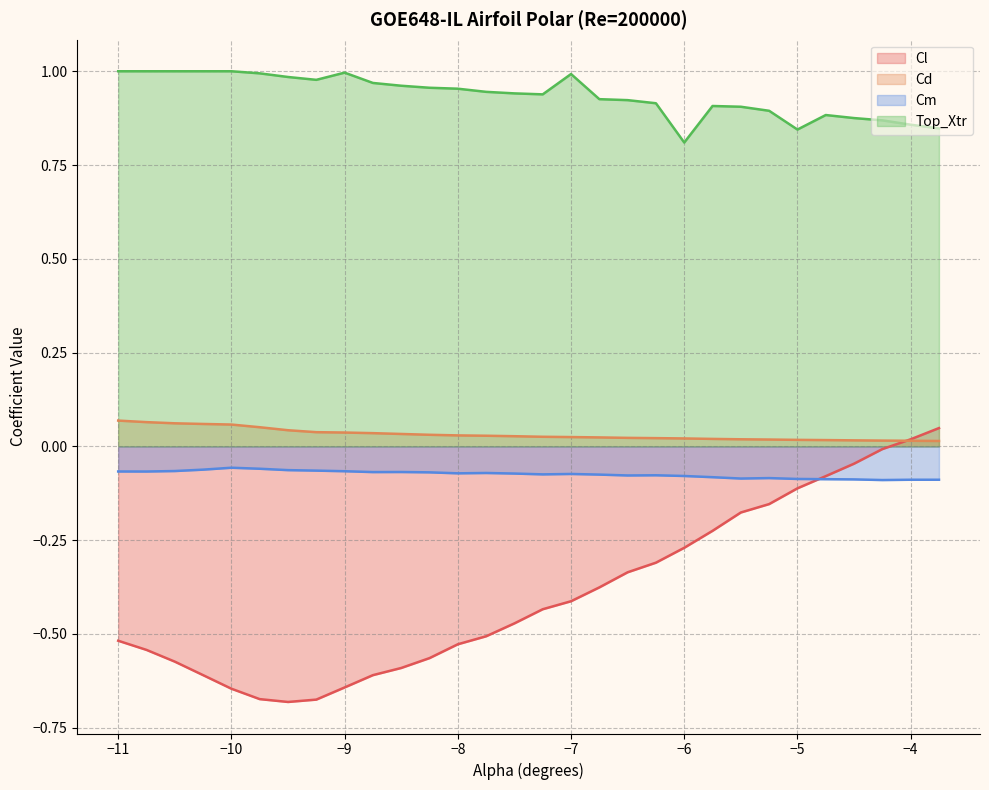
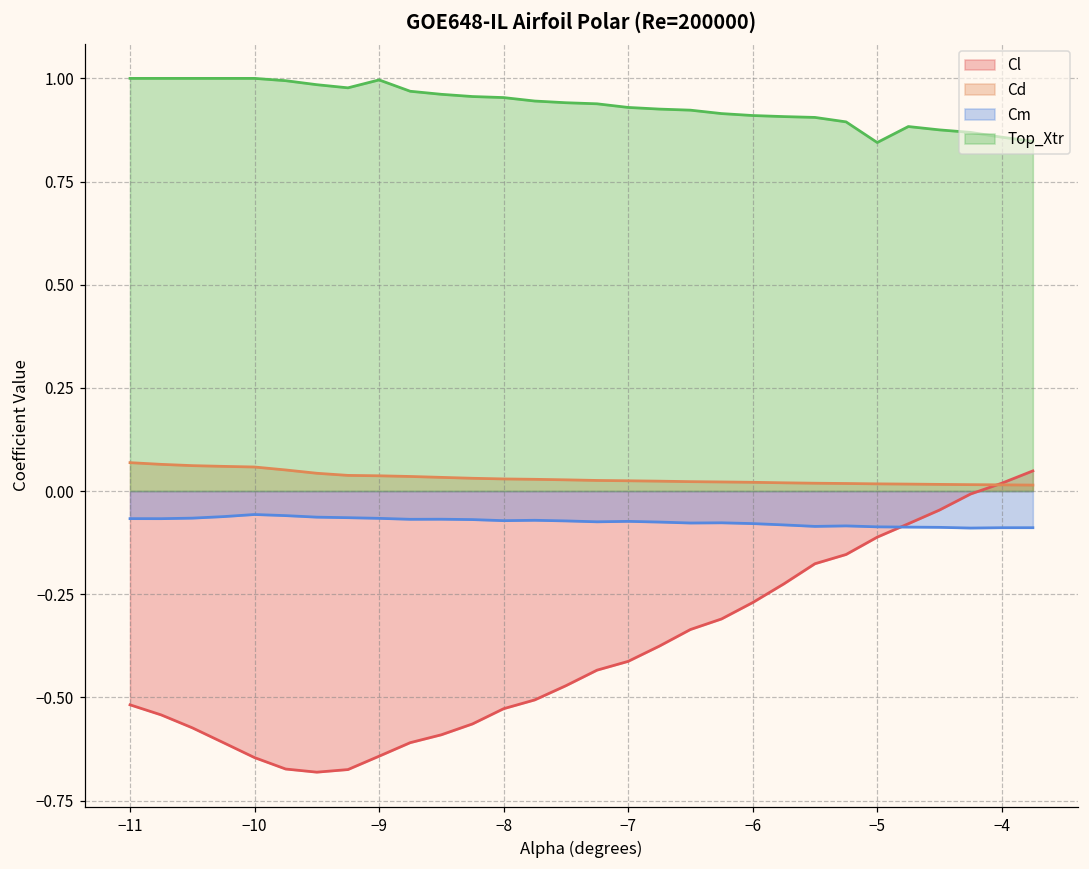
Top_Xtr, −7: 0.99 -> 0.93
Top_Xtr, −6: 0.81 -> 0.91
